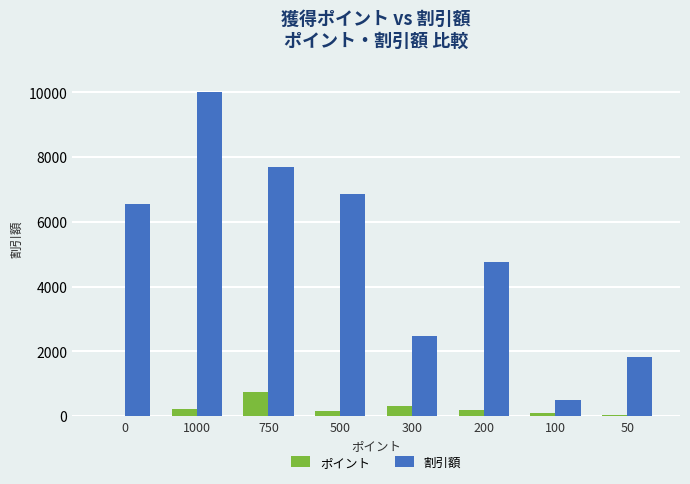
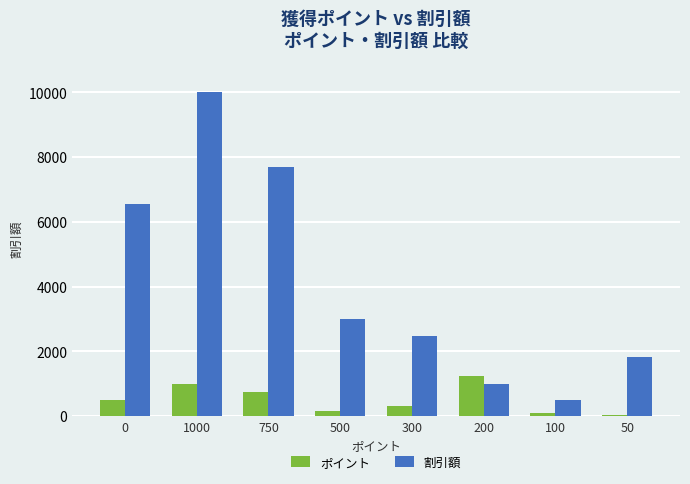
ポイント, 0: 0 -> 500
ポイント, 1000: 200 -> 1000
割引額, 500: 6900 -> 3000
ポイント, 200: 200 -> 1200
割引額, 200: 4800 -> 1000
